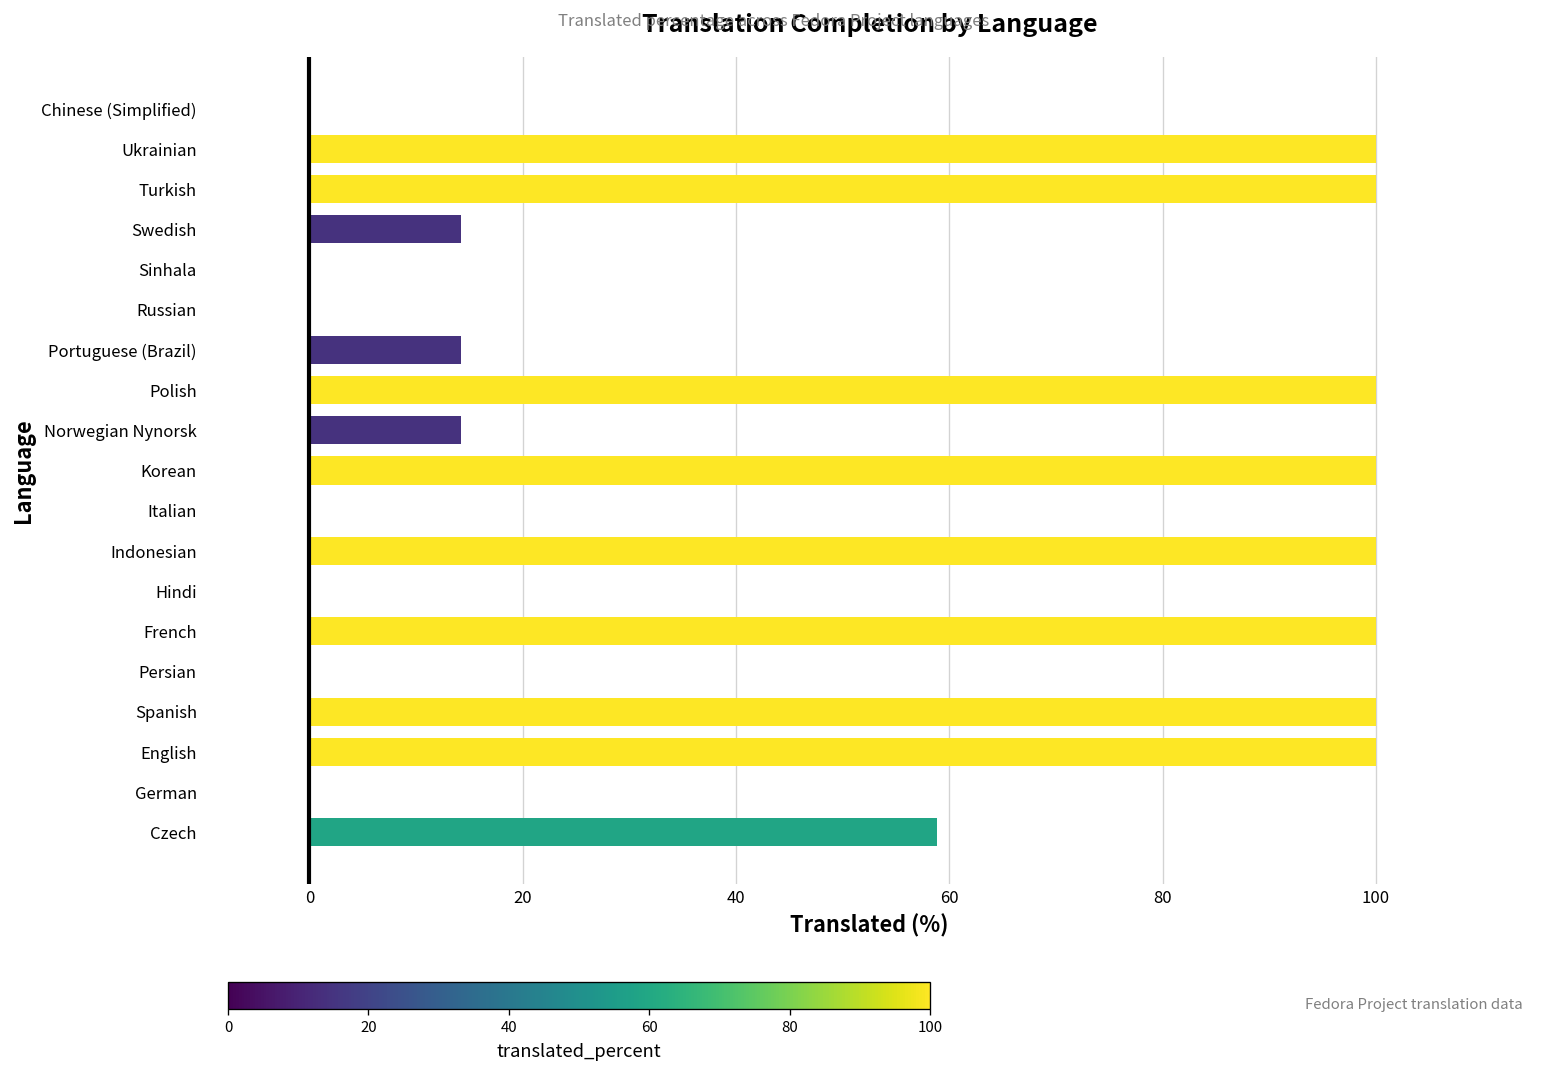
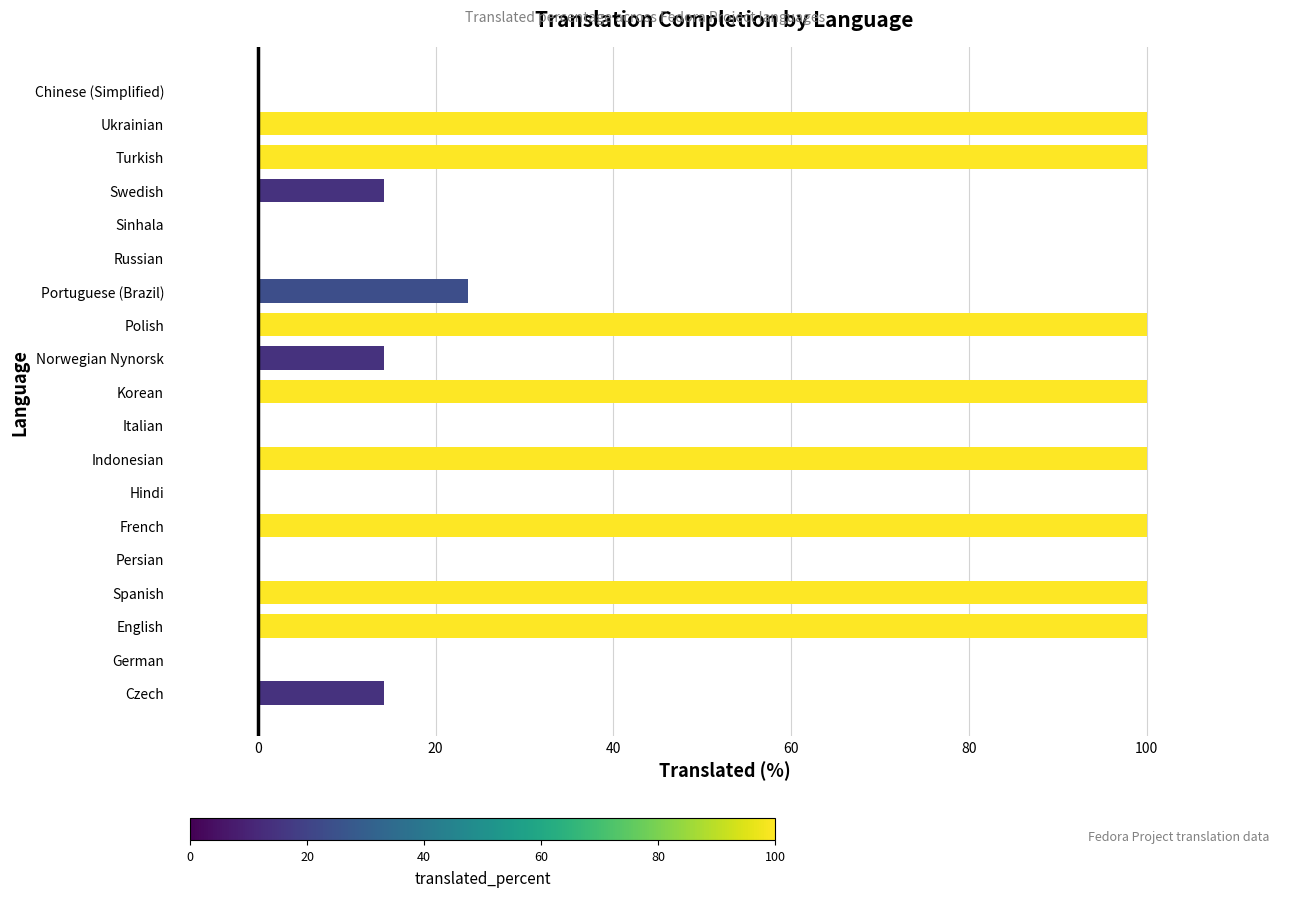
Portuguese (Brazil): 14 -> 24
Czech: 59 -> 14
